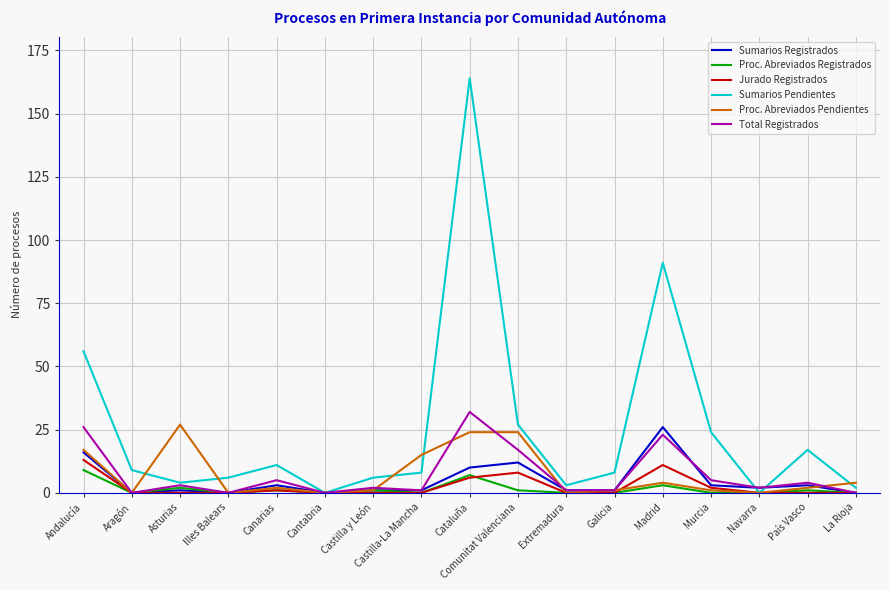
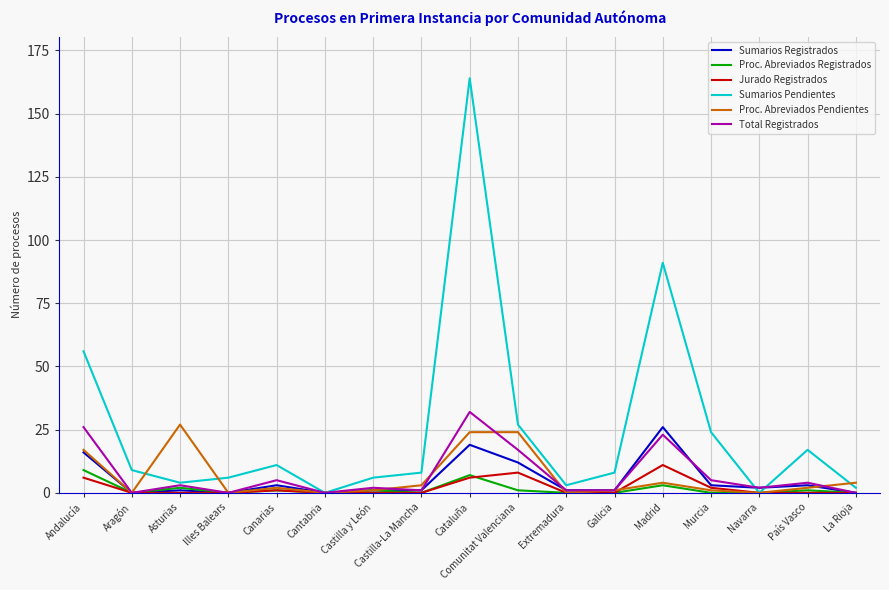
Jurado Registrados, Andalucía: 13 -> 6
Proc. Abreviados Pendientes, Castilla-La Mancha: 15 -> 3
Sumarios Registrados, Cataluña: 10 -> 19
